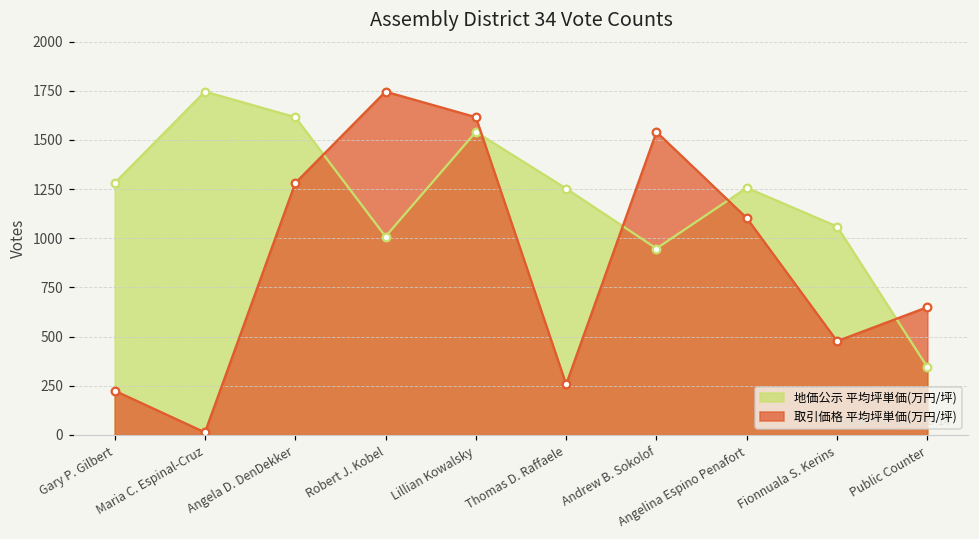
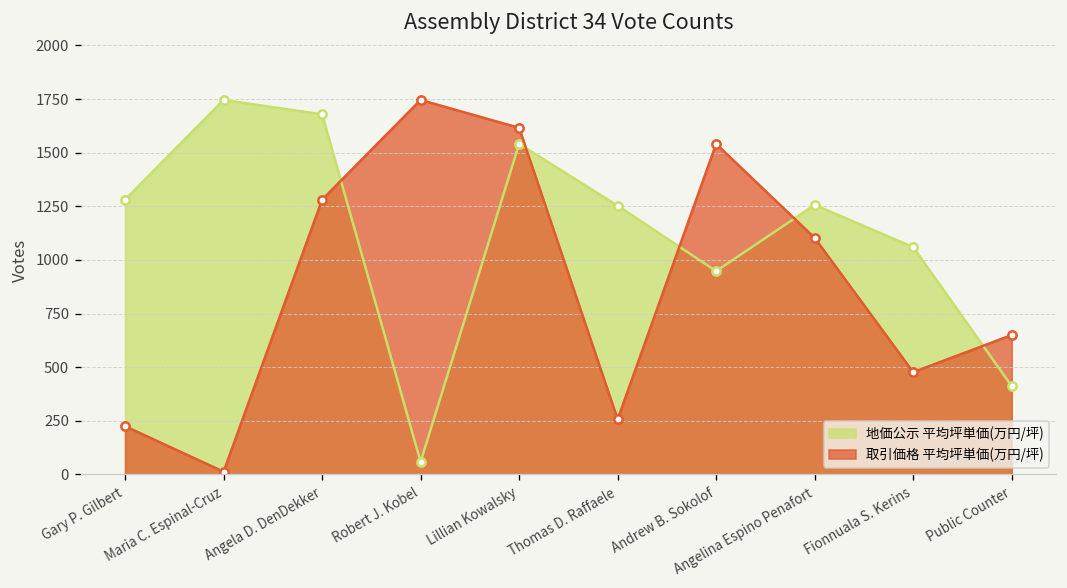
地価公示 平均坪単価(万円/坪), Angela D. DenDekker: 1620 -> 1680
地価公示 平均坪単価(万円/坪), Robert J. Kobel: 1010 -> 60
地価公示 平均坪単価(万円/坪), Public Counter: 350 -> 410
